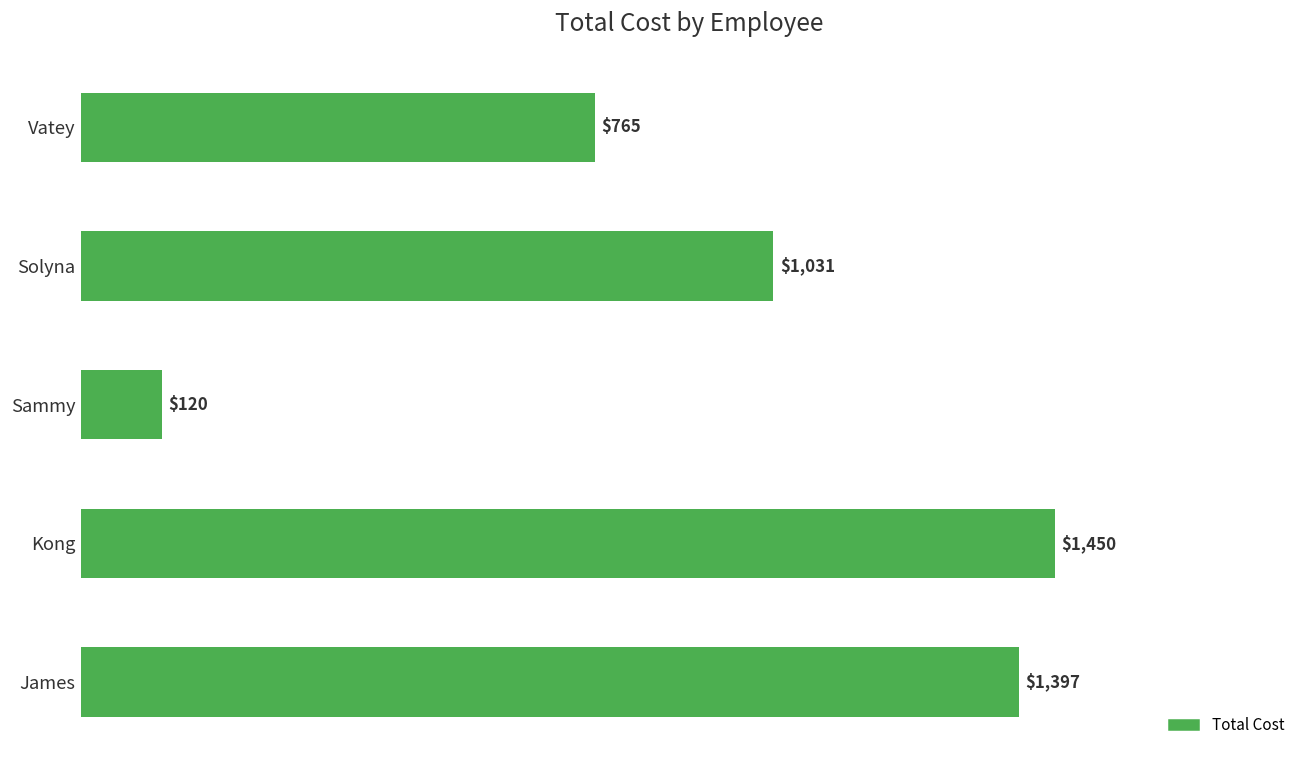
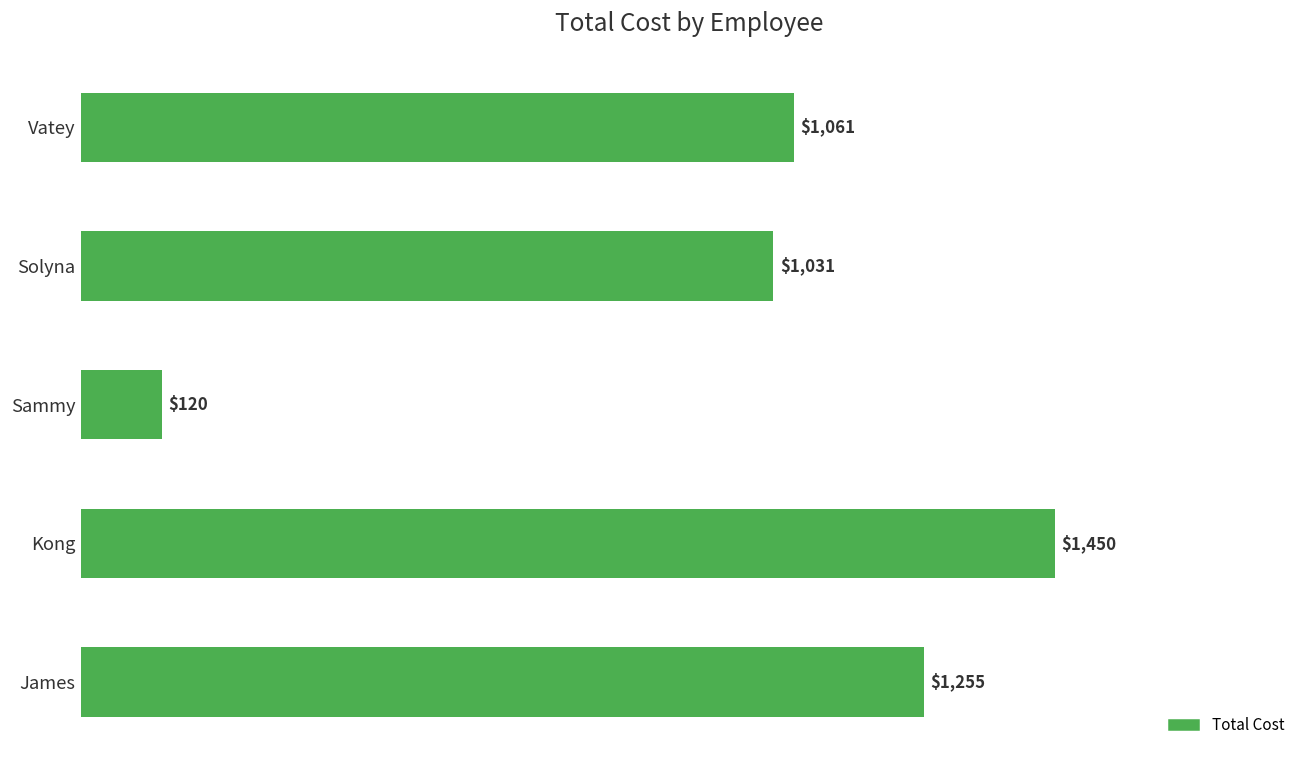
Vatey: $765 -> $1,061
James: $1,397 -> $1,255
